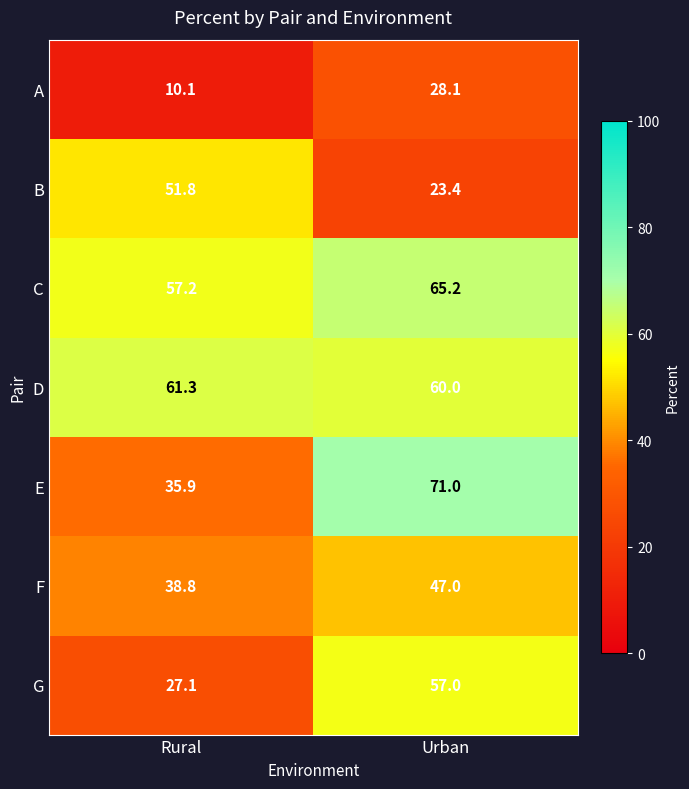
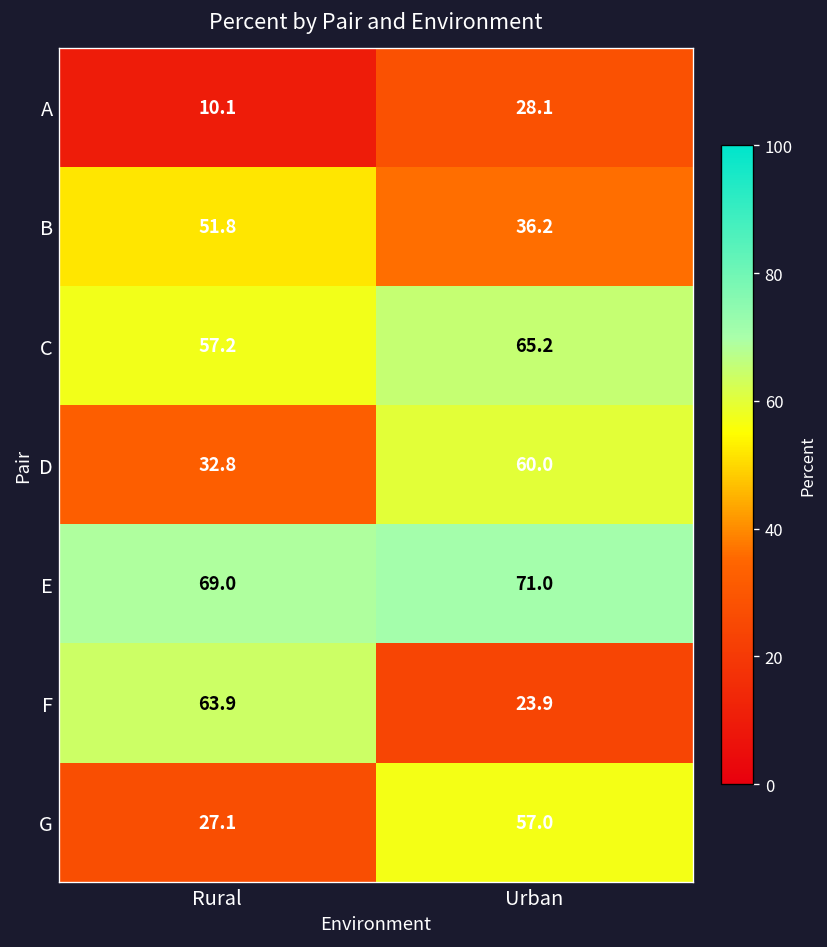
B, Urban: 23.4 -> 36.2
D, Rural: 61.3 -> 32.8
E, Rural: 35.9 -> 69.0
F, Rural: 38.8 -> 63.9
F, Urban: 47.0 -> 23.9
